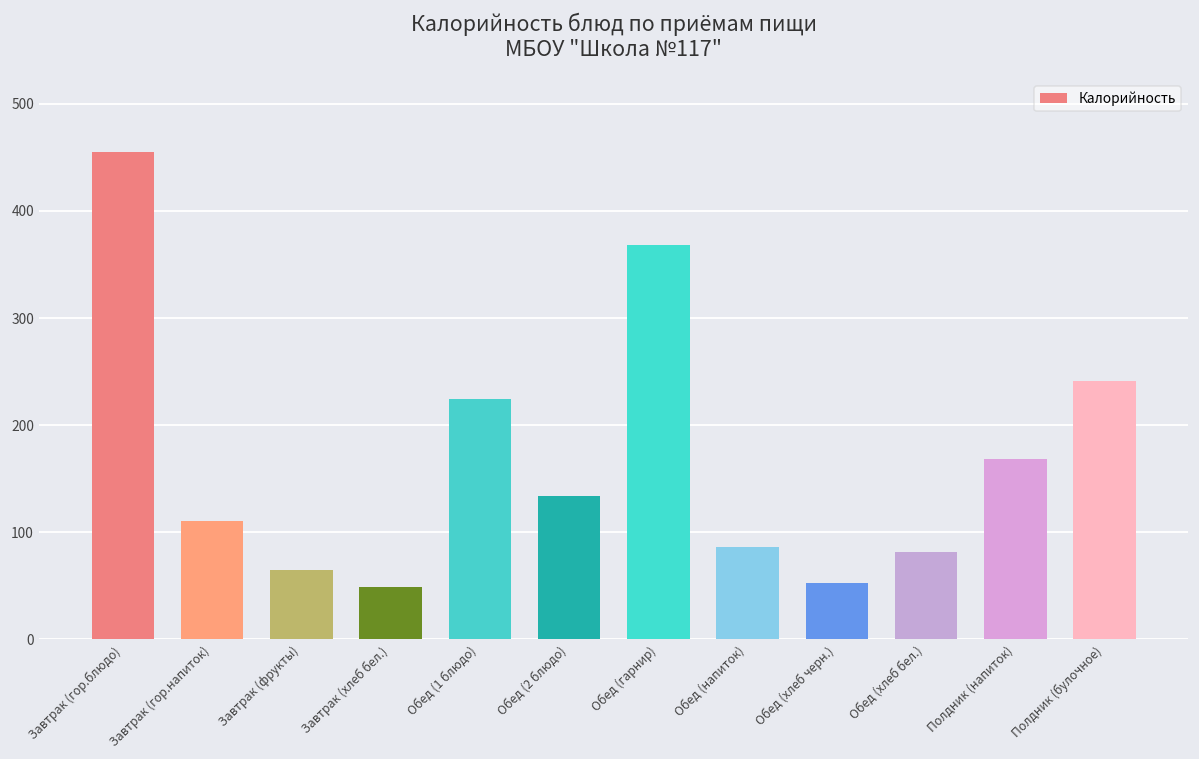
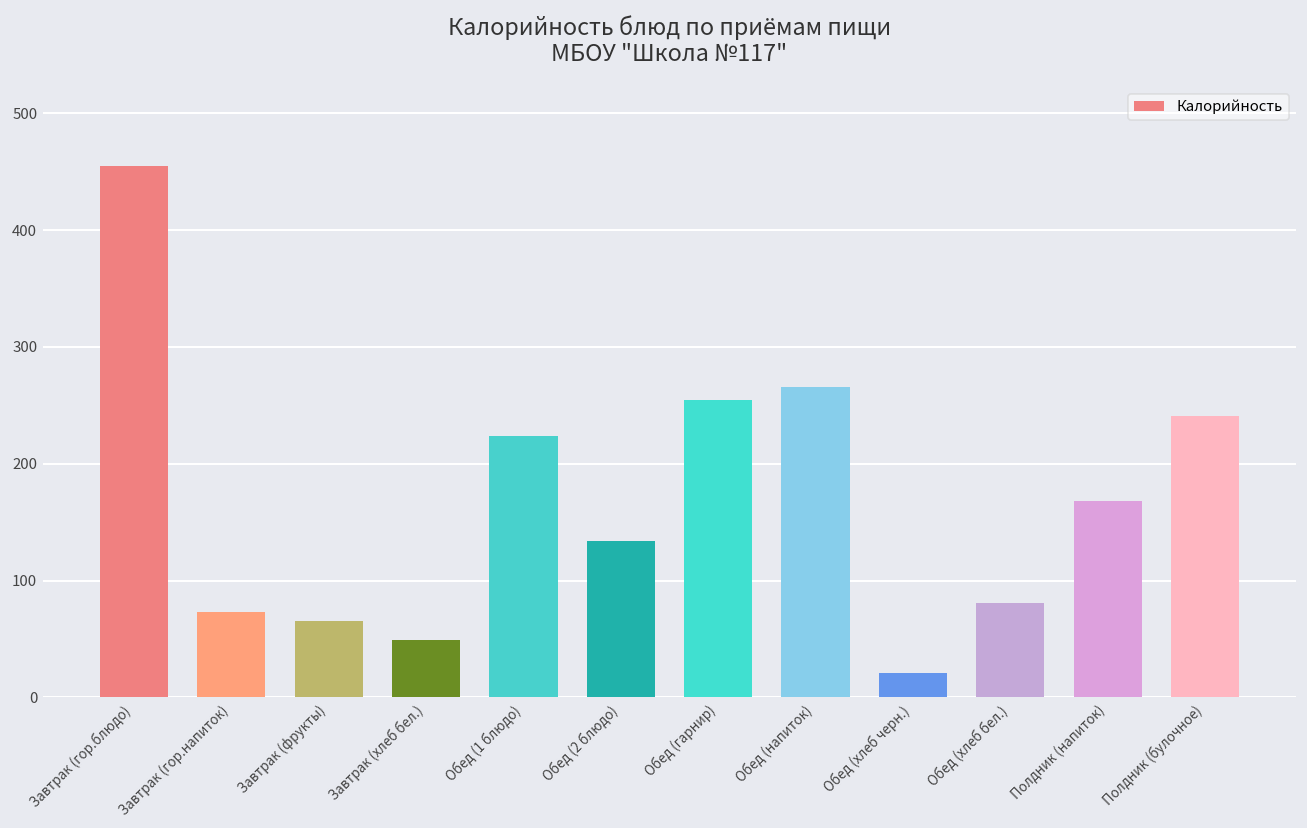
Завтрак (гор.напиток): 110 -> 70
Обед (гарнир): 370 -> 260
Обед (напиток): 90 -> 270
Обед (хлеб черн.): 50 -> 20
